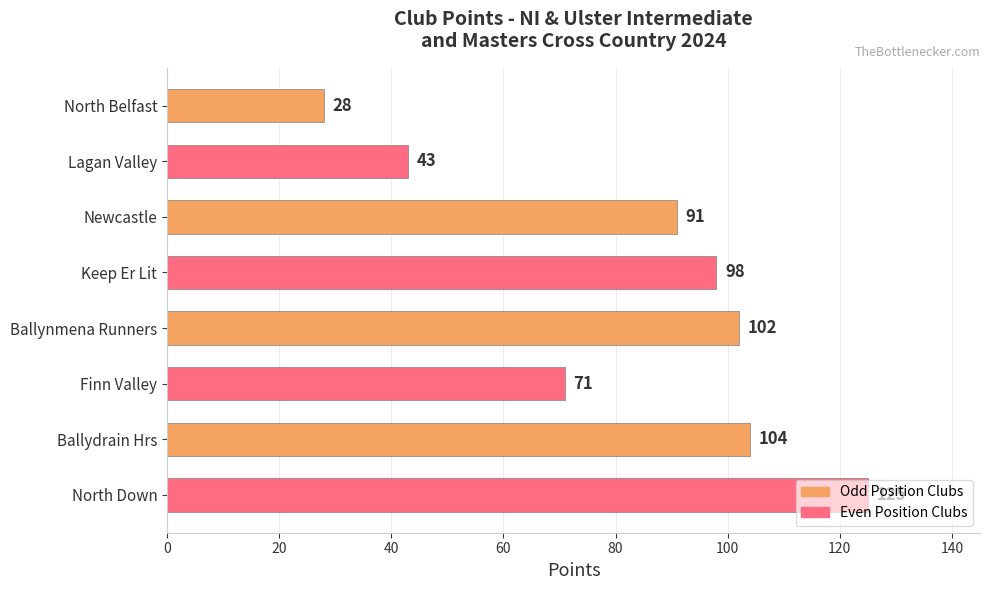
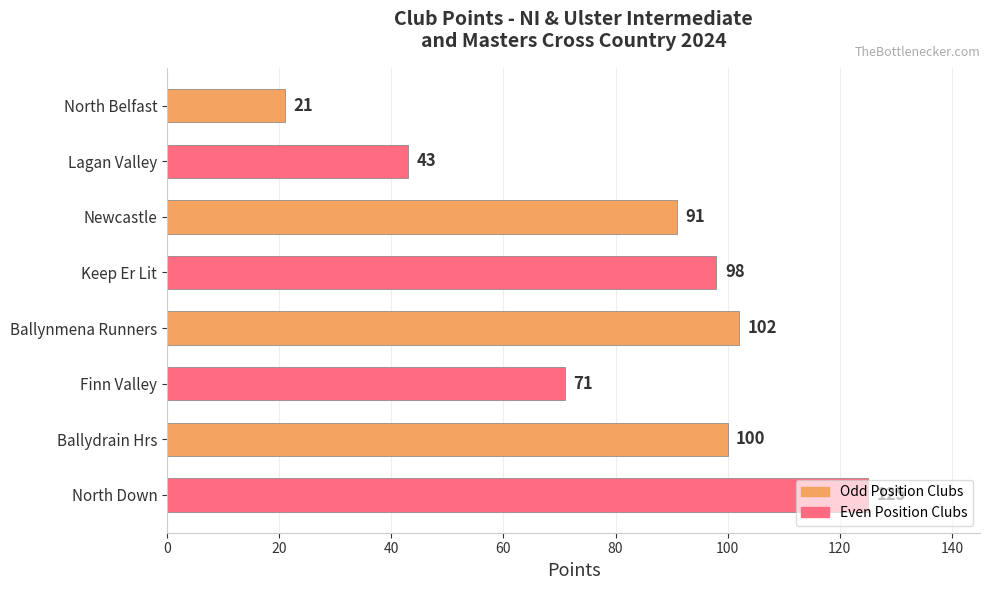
North Belfast: 28 -> 21
Ballydrain Hrs: 104 -> 100
